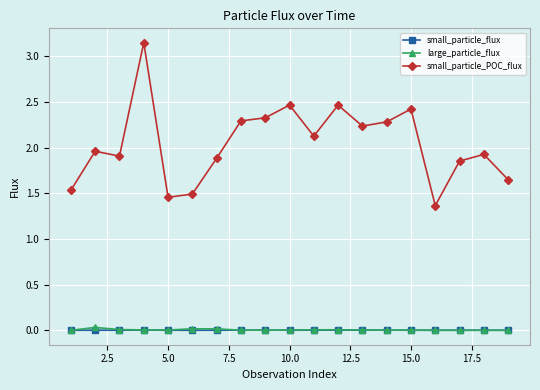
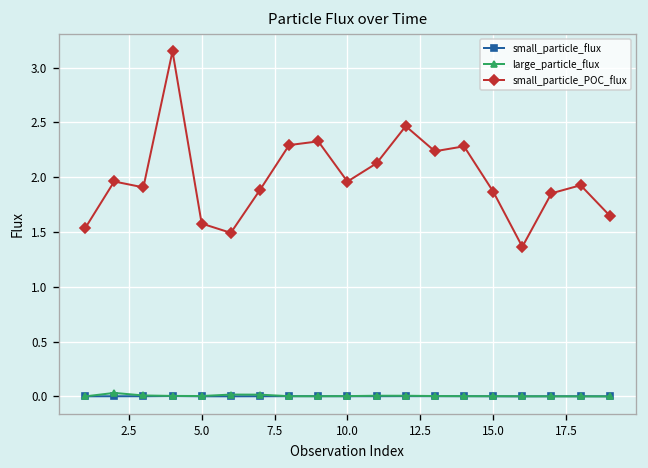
small_particle_POC_flux, 5.0: 1.5 -> 1.6
small_particle_POC_flux, 10.0: 2.5 -> 2.0
small_particle_POC_flux, 15.0: 2.4 -> 1.9
